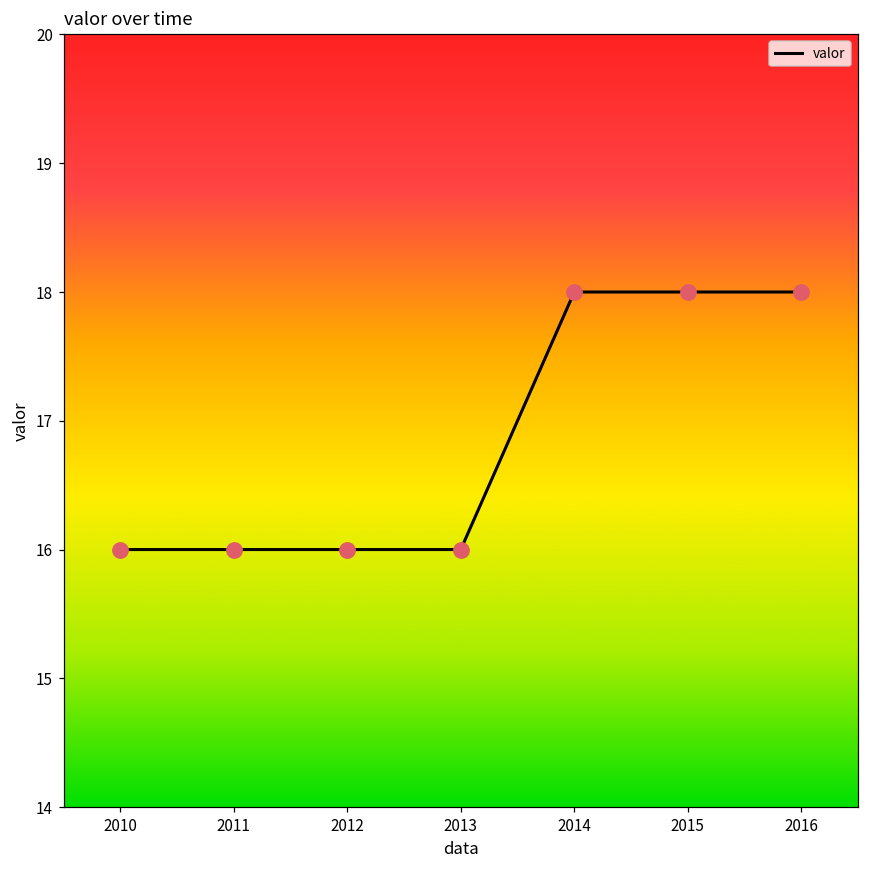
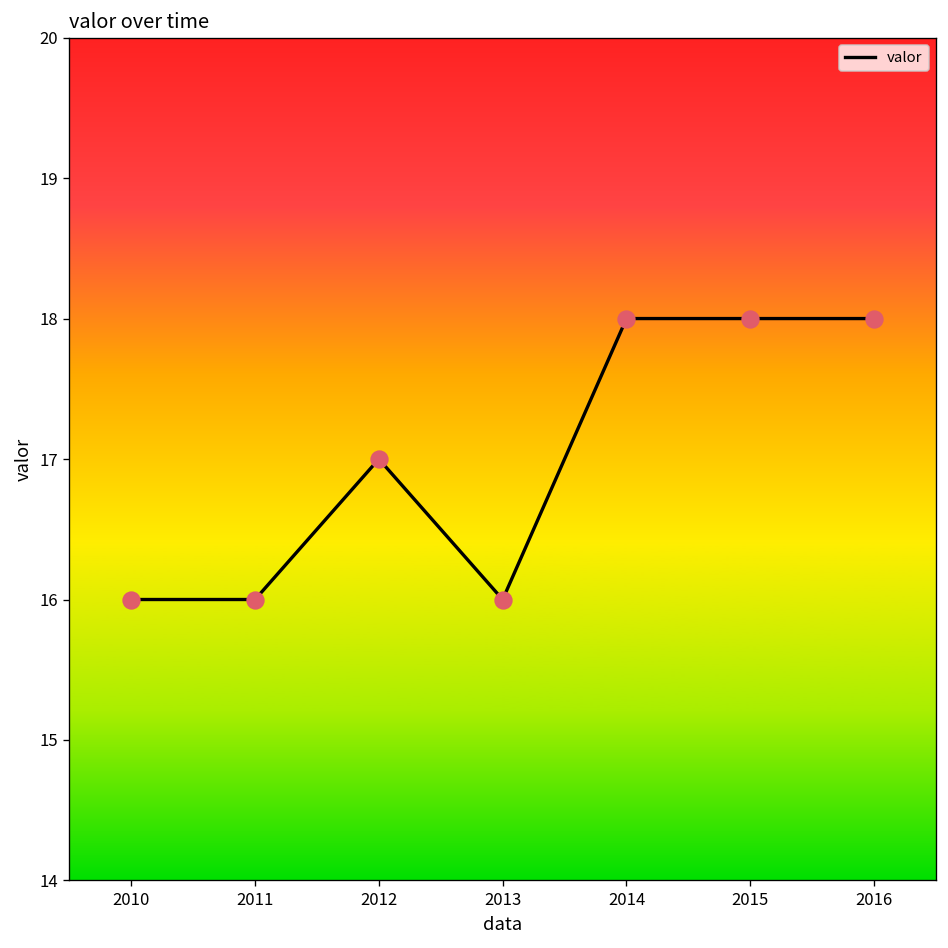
2012: 16 -> 17
